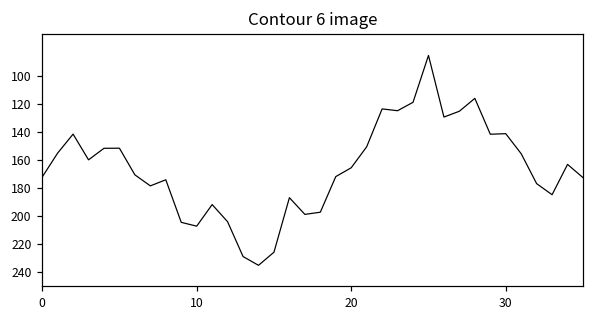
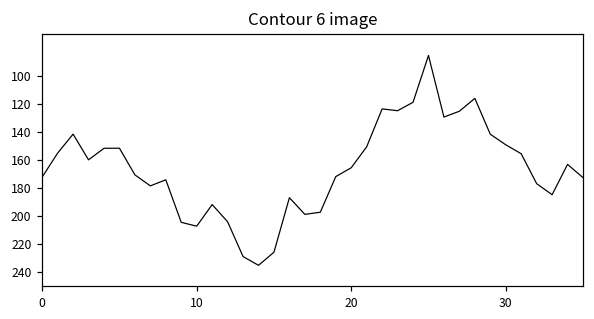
30: 141 -> 149
